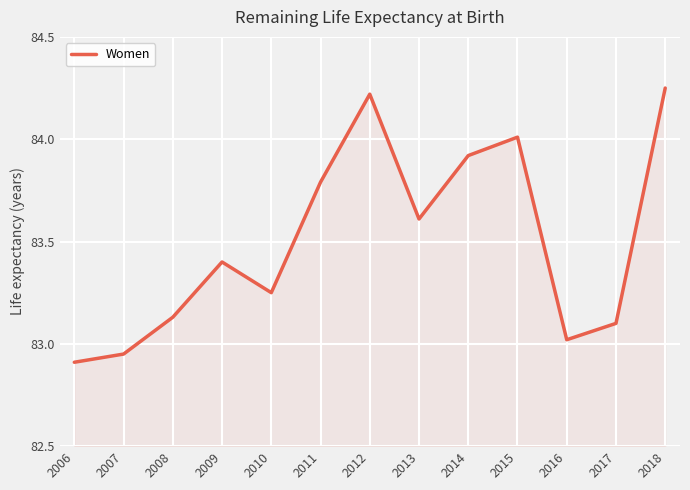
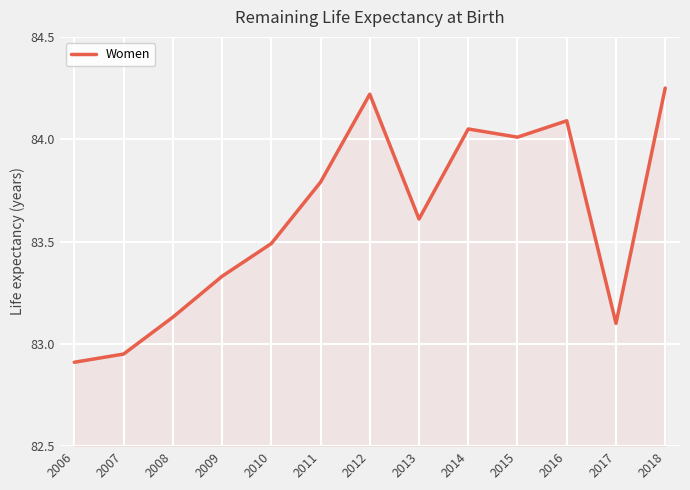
2009: 83.40 -> 83.33
2010: 83.25 -> 83.49
2014: 83.92 -> 84.05
2016: 83.02 -> 84.09
